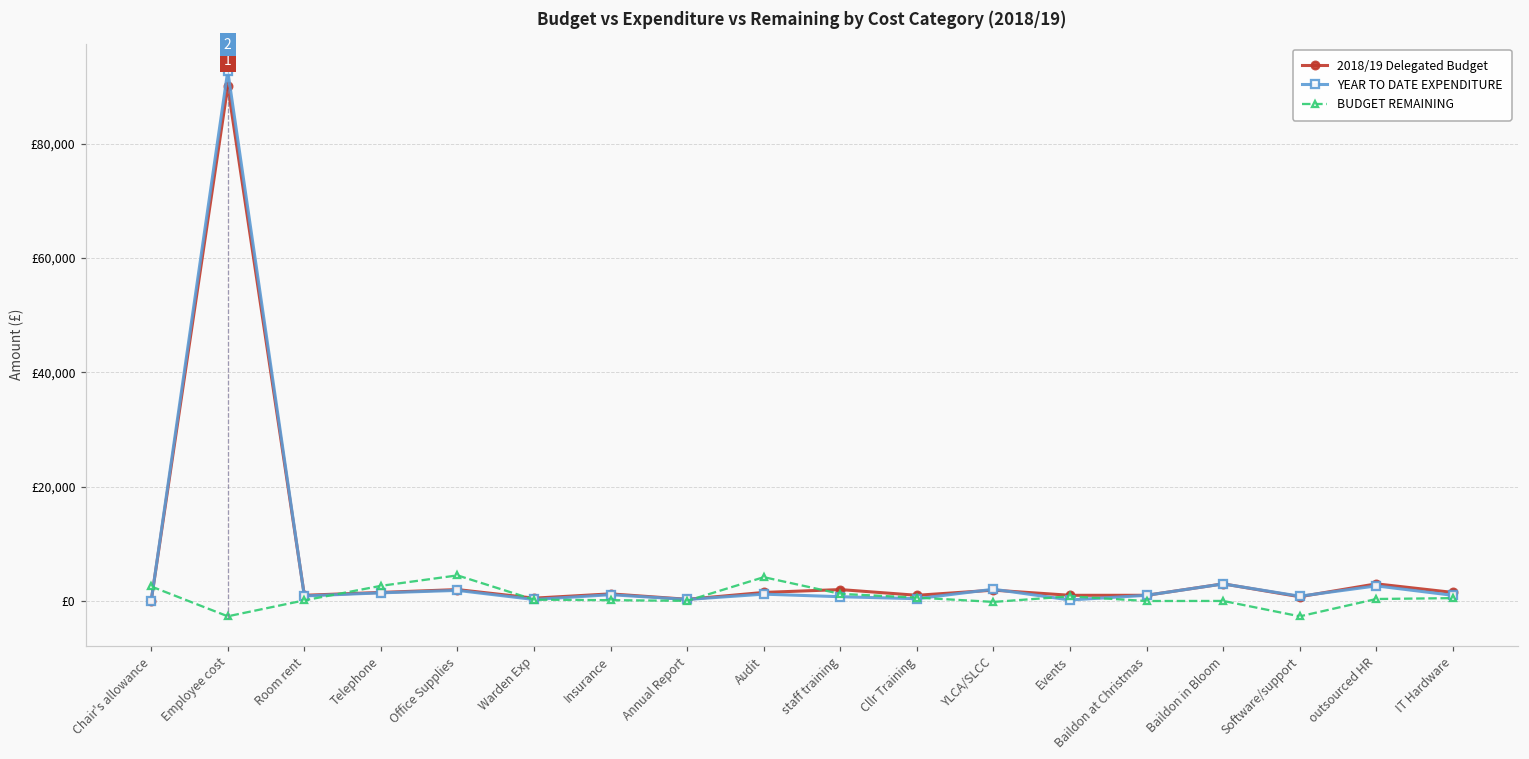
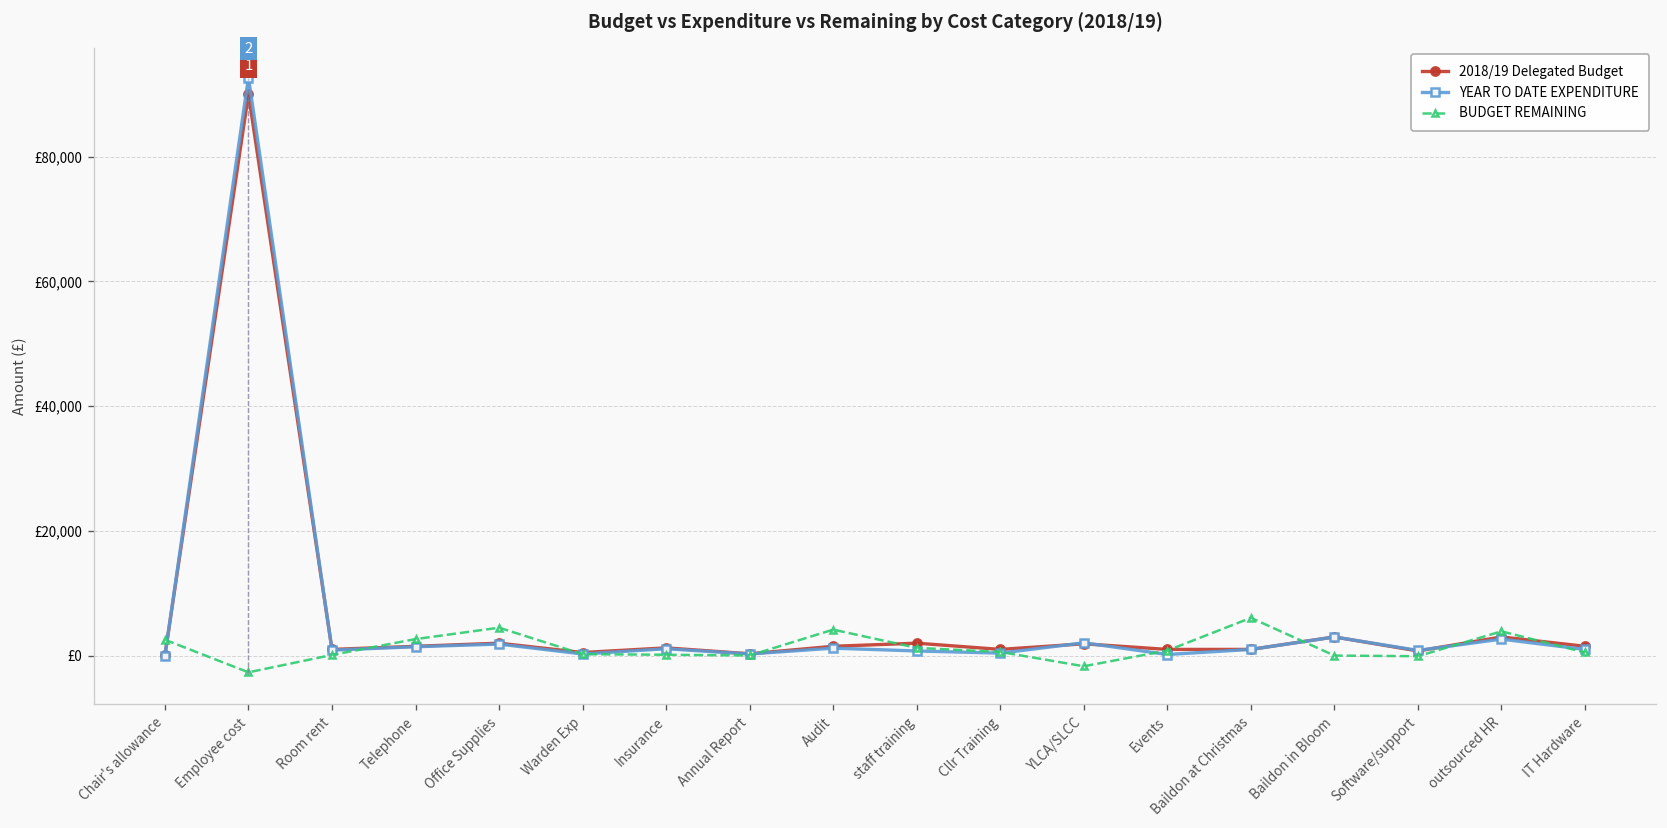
BUDGET REMAINING, YLCA/SLCC: £0 -> £-2,000
BUDGET REMAINING, Baildon at Christmas: £0 -> £6,000
BUDGET REMAINING, Software/support: £-3,000 -> £0
BUDGET REMAINING, outsourced HR: £0 -> £4,000
